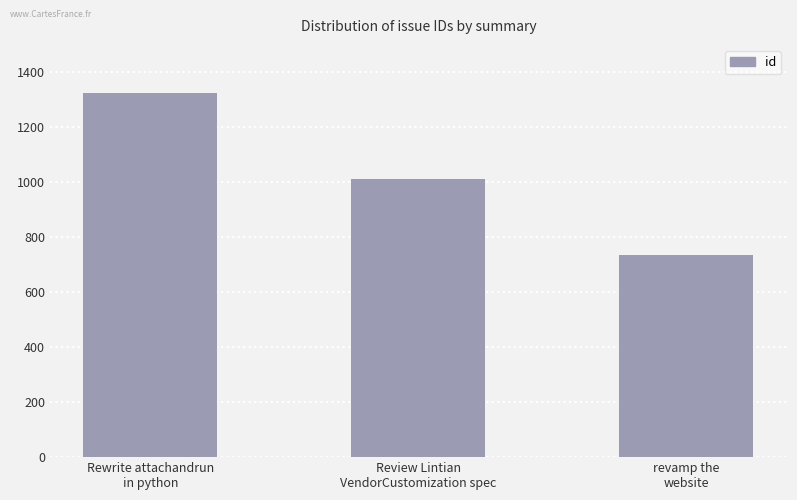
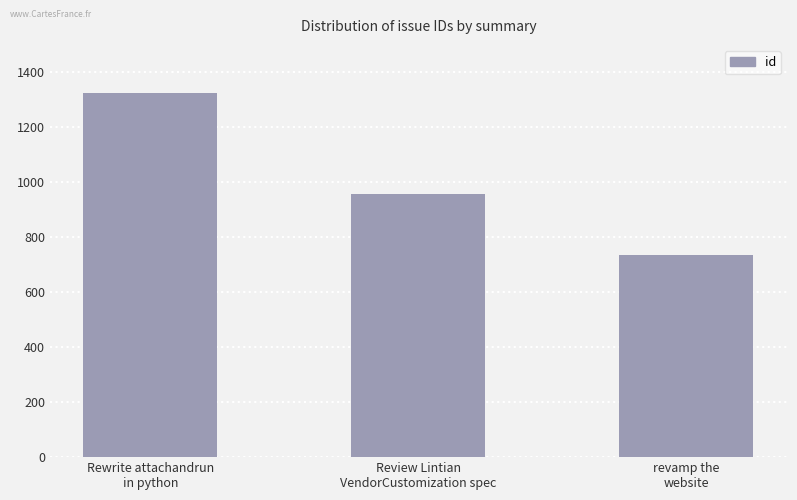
Review Lintian VendorCustomization spec: 1010 -> 960
